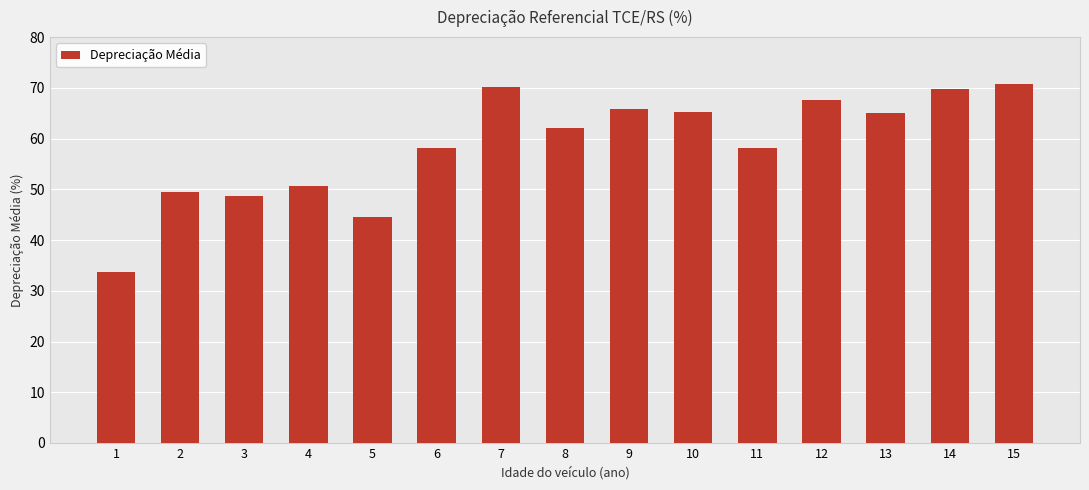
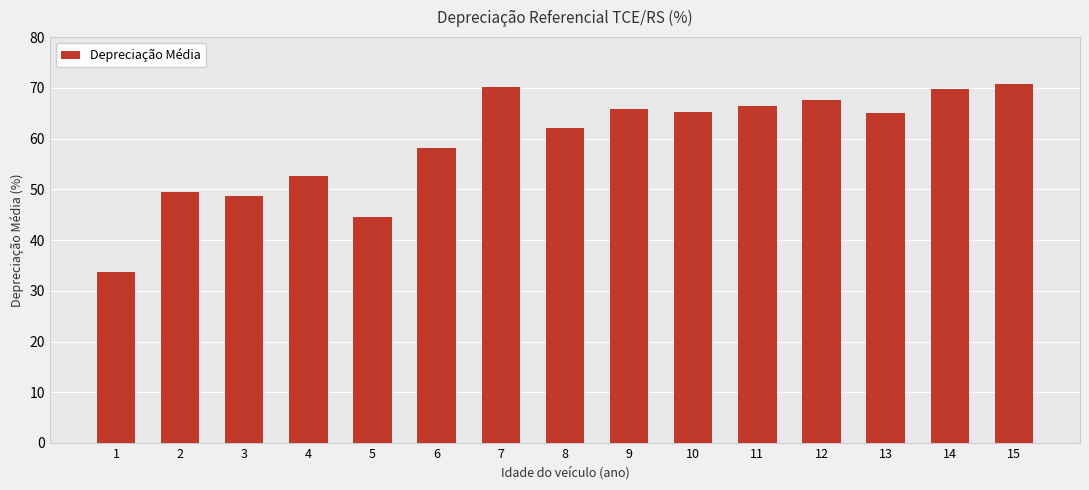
4: 51 -> 53
11: 58 -> 66
